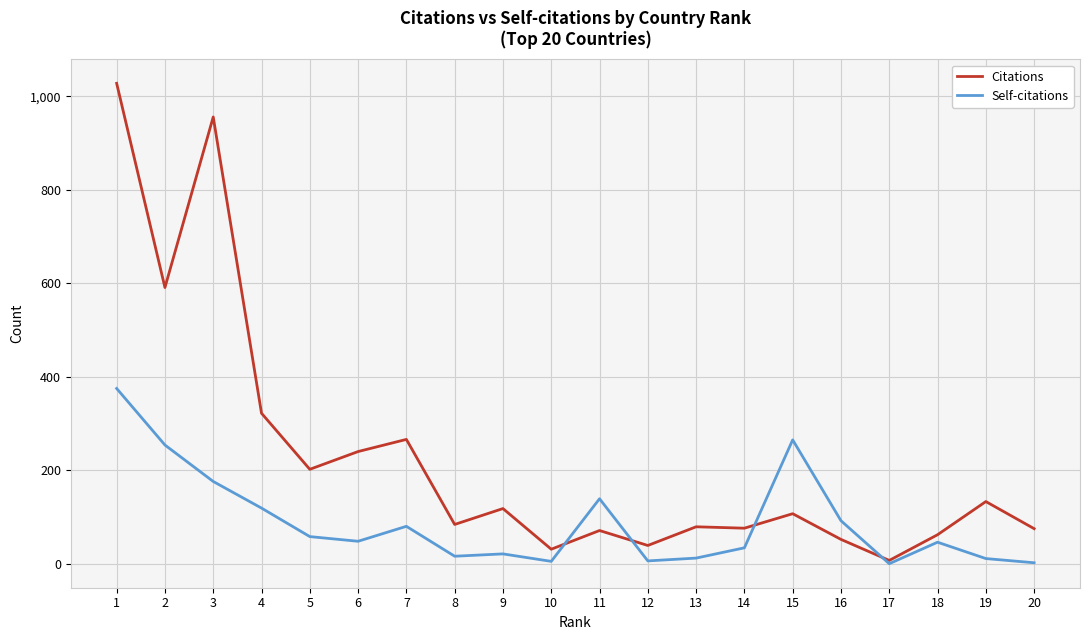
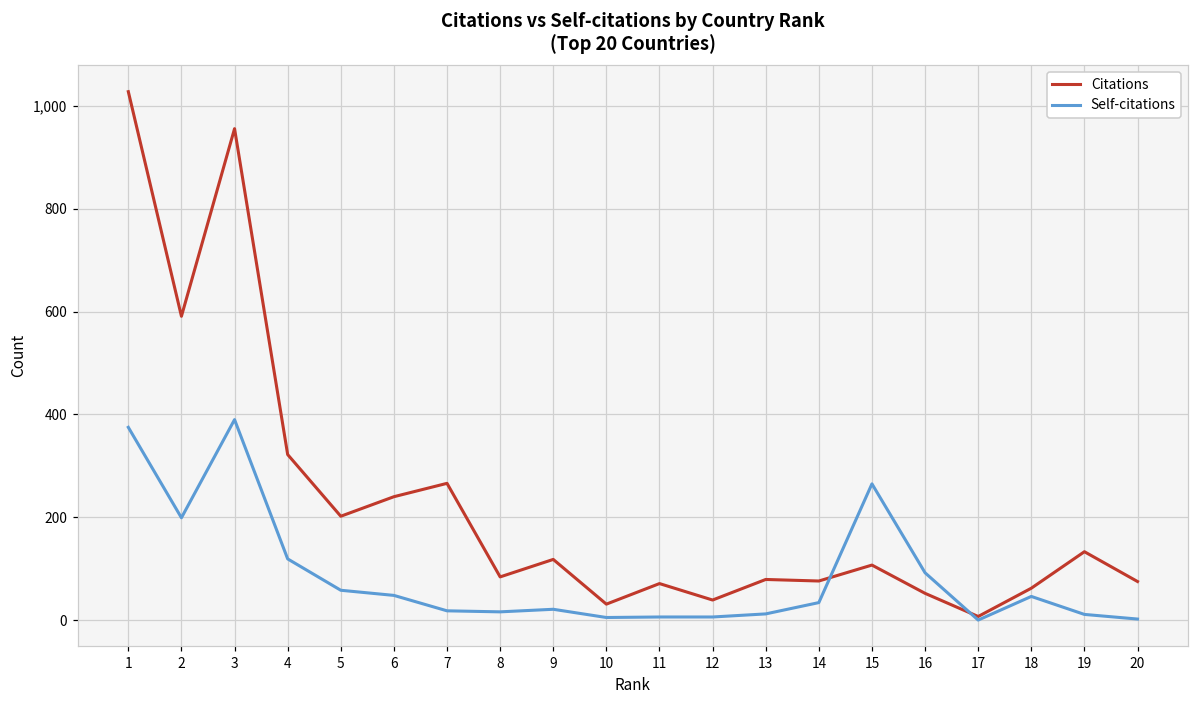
Self-citations, 2: 250 -> 200
Self-citations, 3: 180 -> 390
Self-citations, 7: 80 -> 20
Self-citations, 11: 140 -> 10
